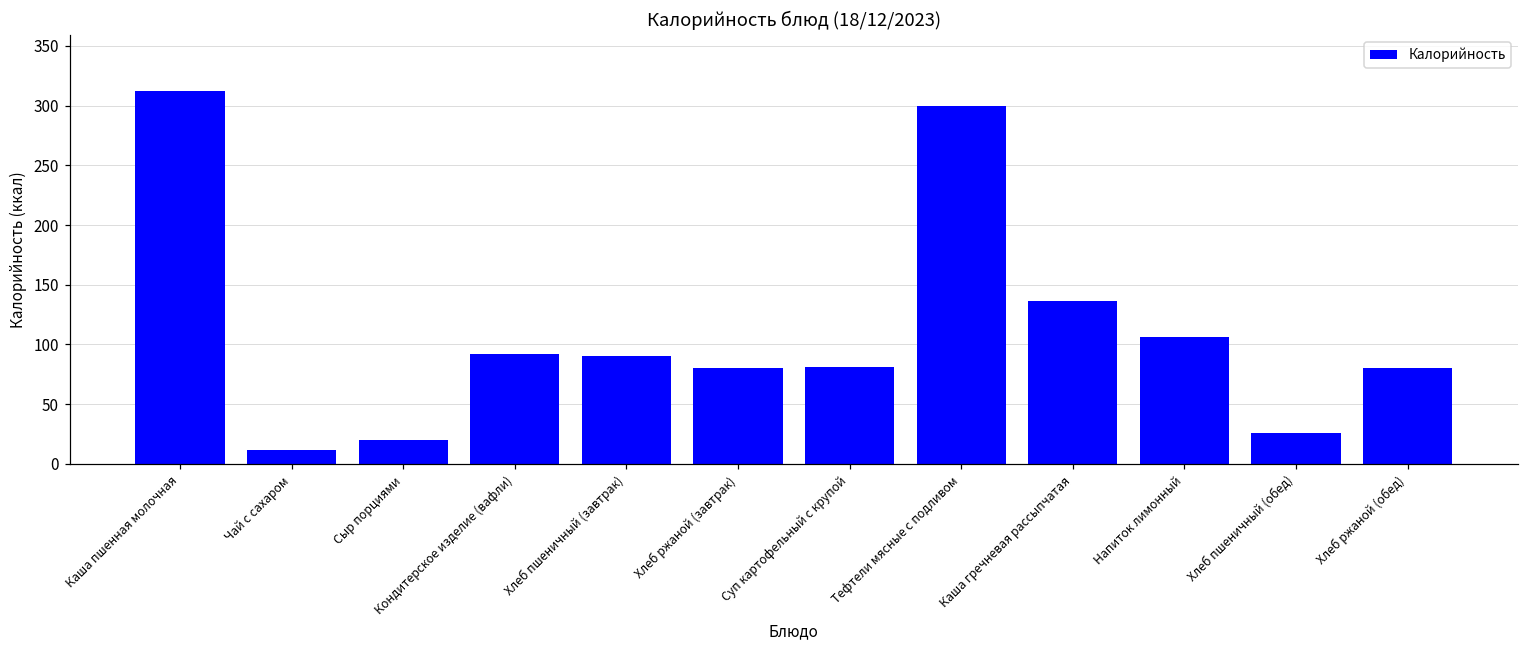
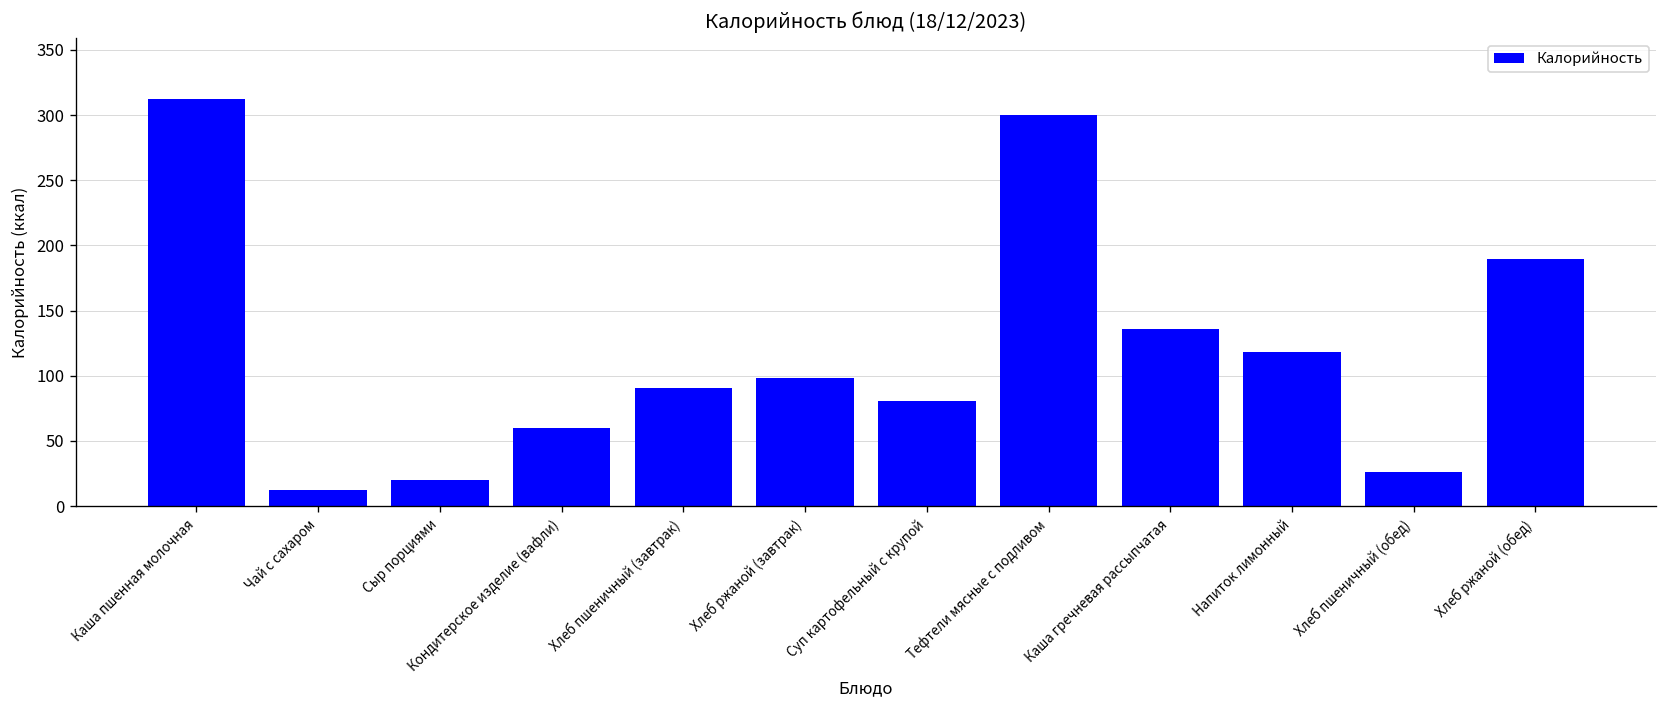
Кондитерское изделие (вафли): 92 -> 60
Хлеб ржаной (завтрак): 81 -> 99
Напиток лимонный: 106 -> 118
Хлеб ржаной (обед): 81 -> 190
